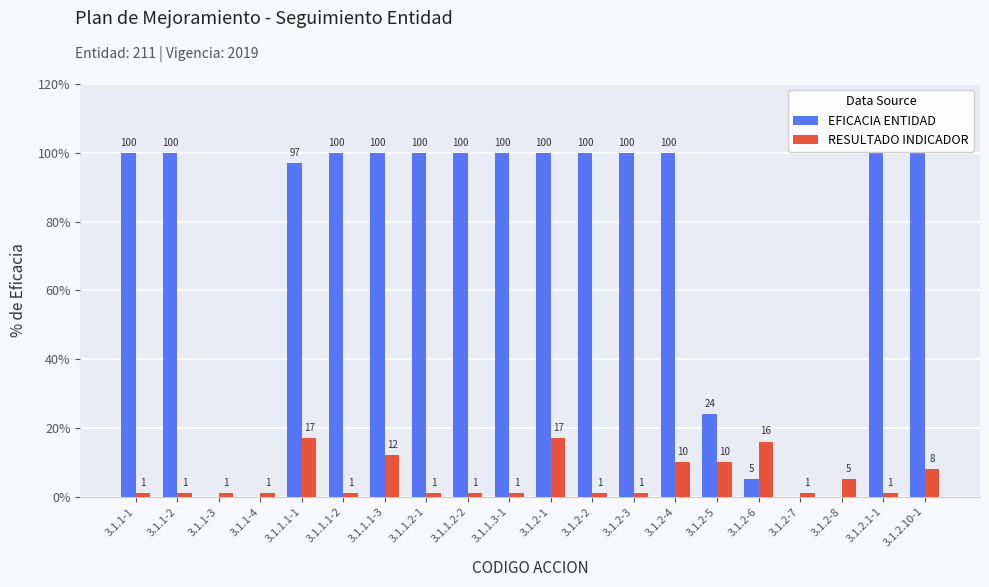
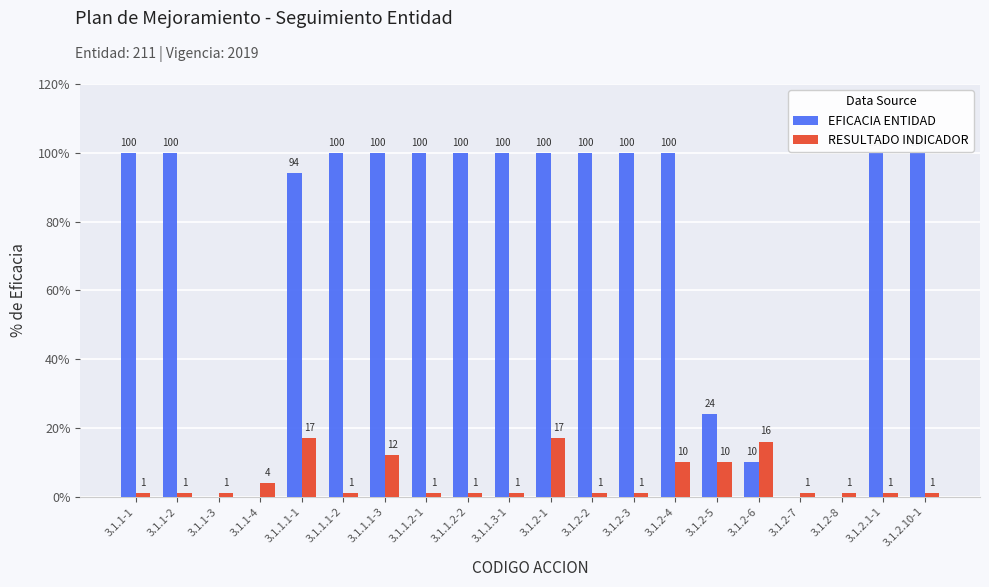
RESULTADO INDICADOR, 3.1.1-4: 1 -> 4
EFICACIA ENTIDAD, 3.1.1.1-1: 97 -> 94
EFICACIA ENTIDAD, 3.1.2-6: 5 -> 10
RESULTADO INDICADOR, 3.1.2-8: 5 -> 1
RESULTADO INDICADOR, 3.1.2.10-1: 8 -> 1
